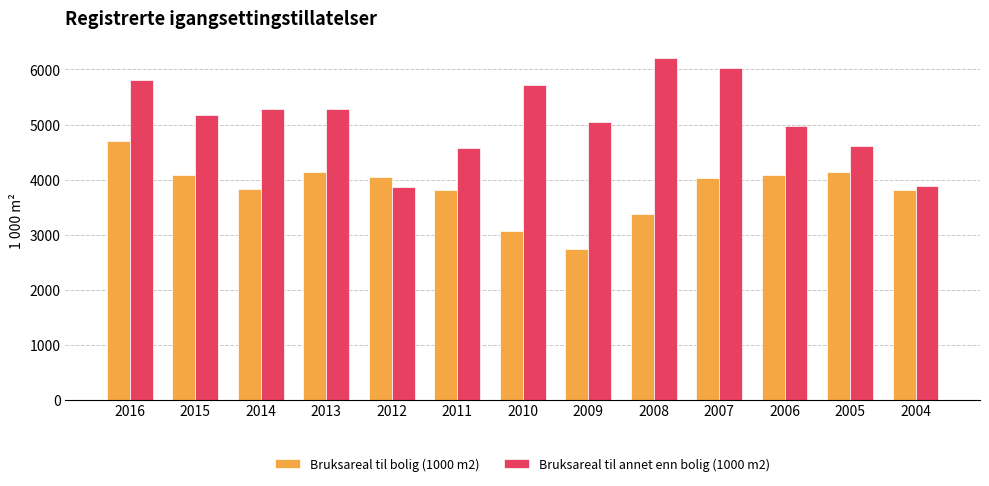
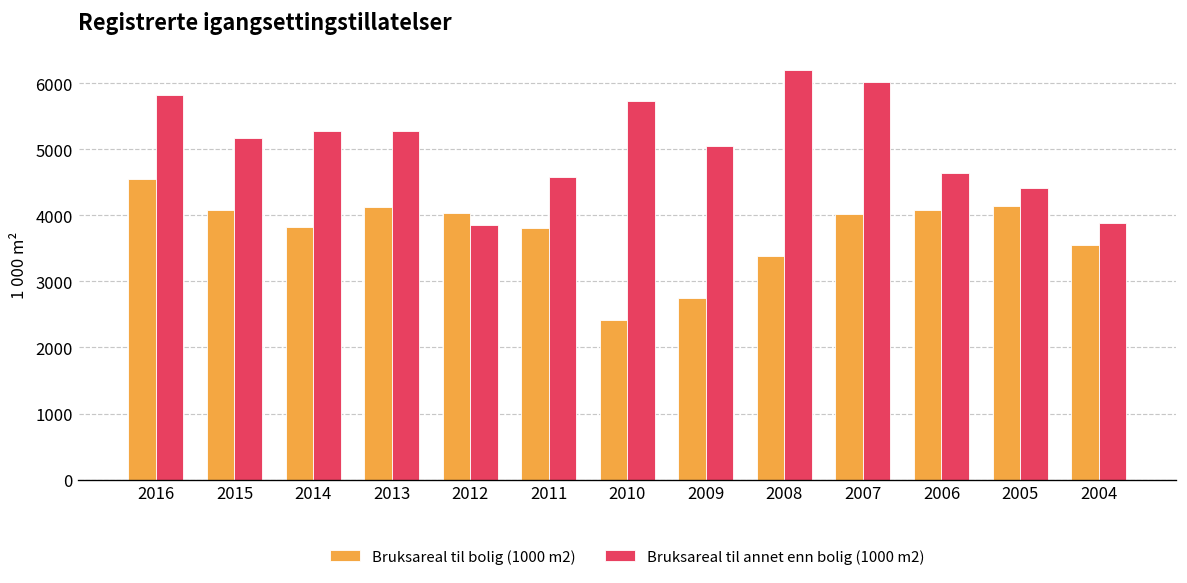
Bruksareal til bolig (1000 m2), 2016: 4700 -> 4500
Bruksareal til bolig (1000 m2), 2010: 3100 -> 2400
Bruksareal til annet enn bolig (1000 m2), 2006: 5000 -> 4600
Bruksareal til annet enn bolig (1000 m2), 2005: 4600 -> 4400
Bruksareal til bolig (1000 m2), 2004: 3800 -> 3500
